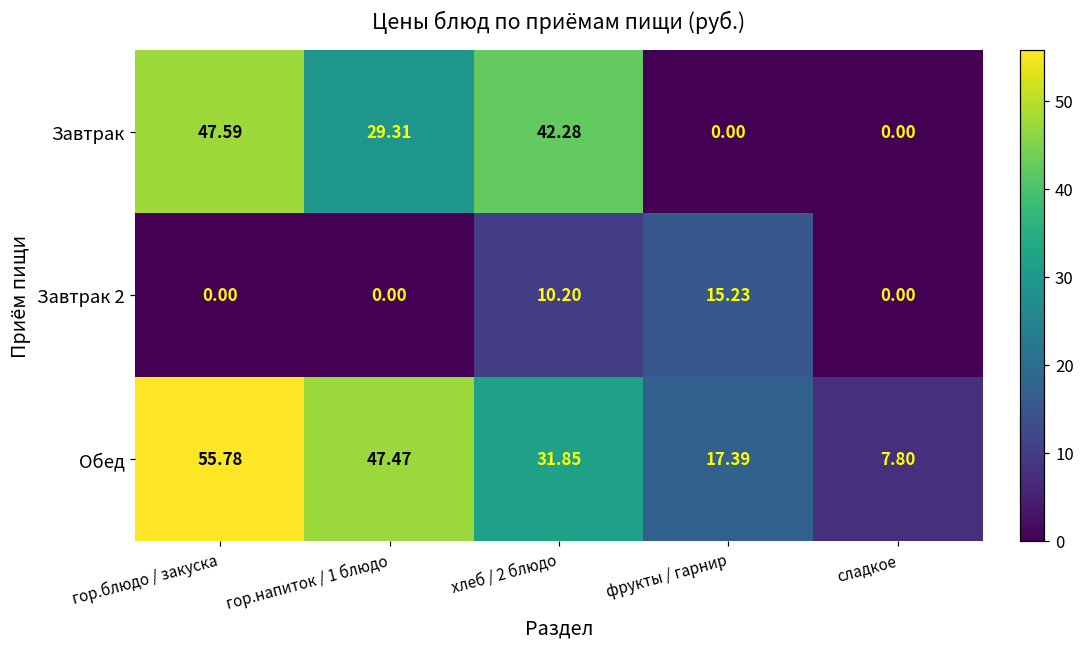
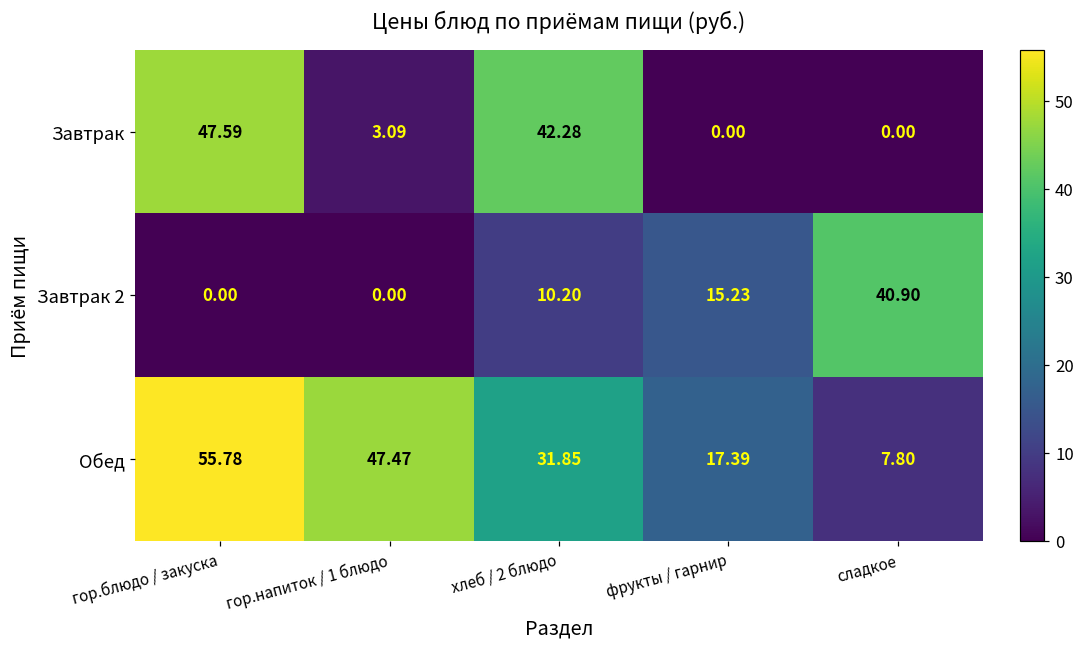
Завтрак, гор.напиток / 1 блюдо: 29.31 -> 3.09
Завтрак 2, сладкое: 0.00 -> 40.90
